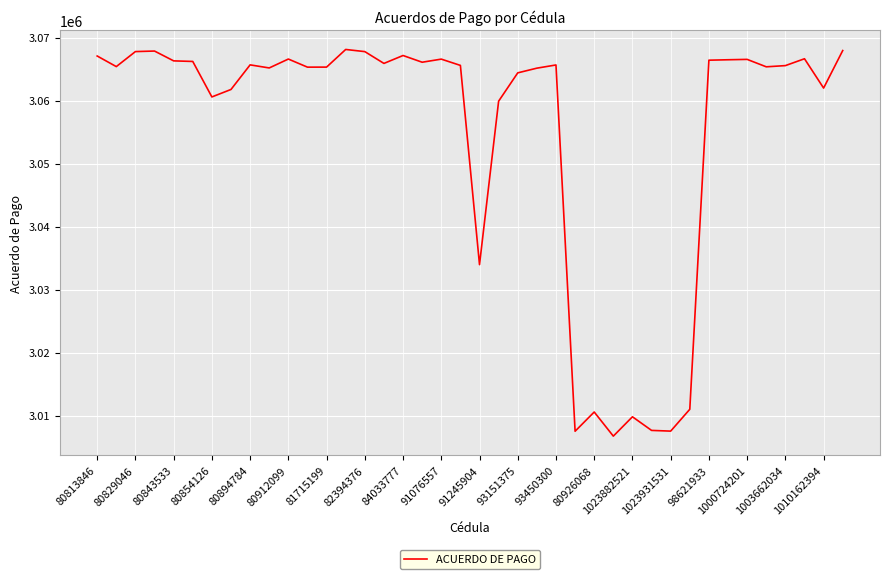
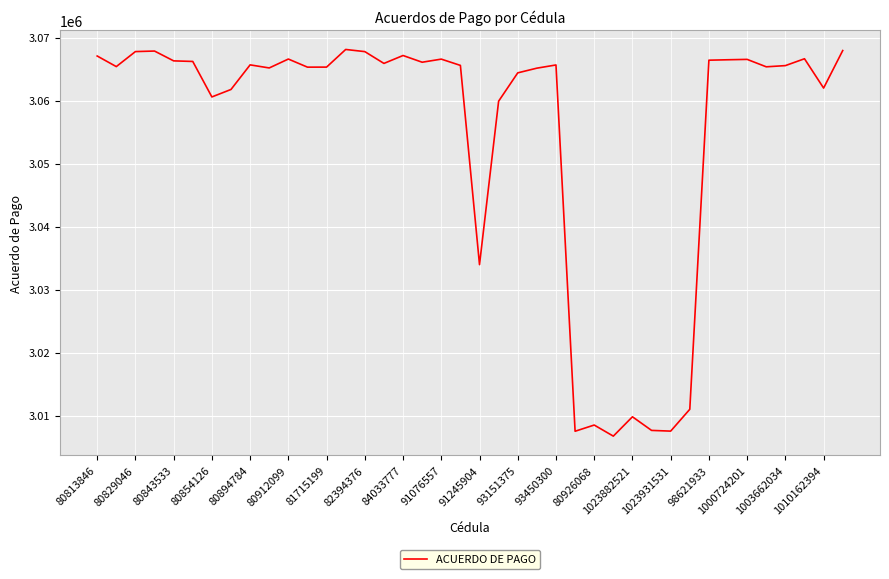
80926068: 3011000 -> 3009000
